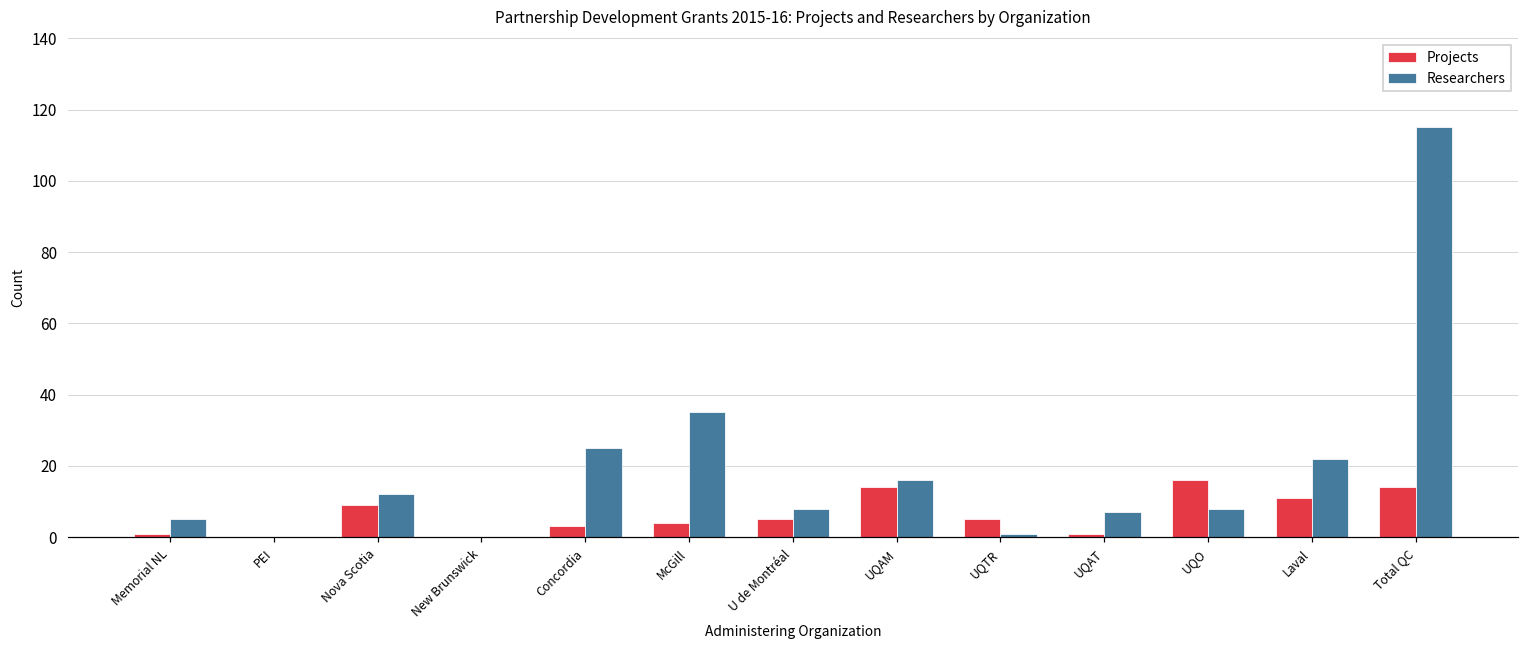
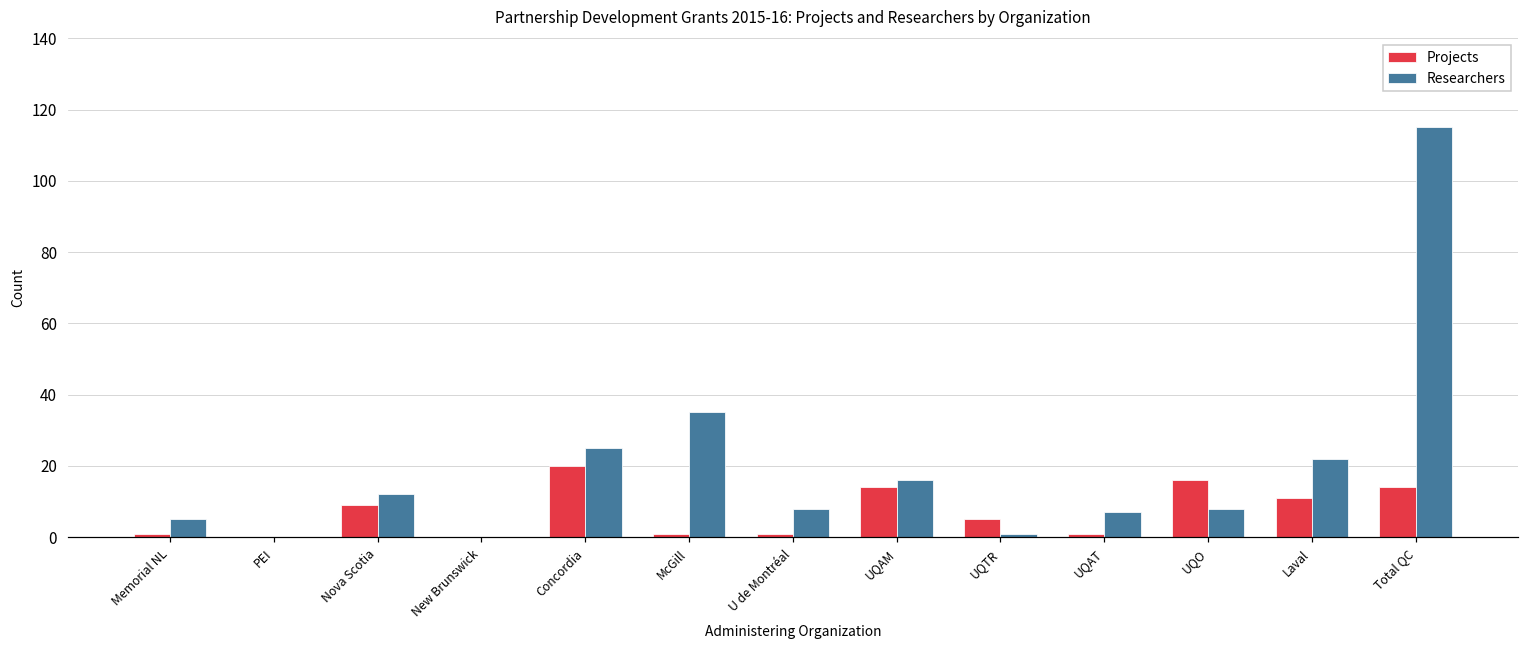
Projects, Concordia: 3 -> 20
Projects, McGill: 4 -> 1
Projects, U de Montréal: 5 -> 1
